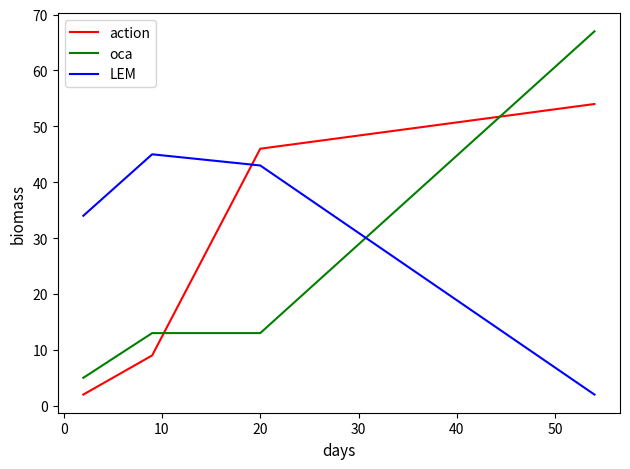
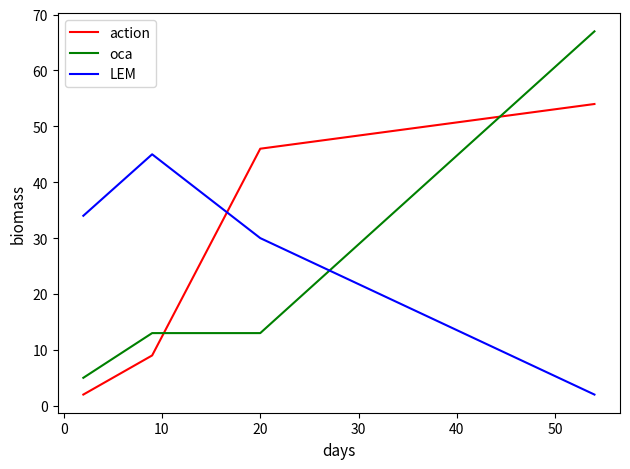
LEM, 20: 43 -> 30
